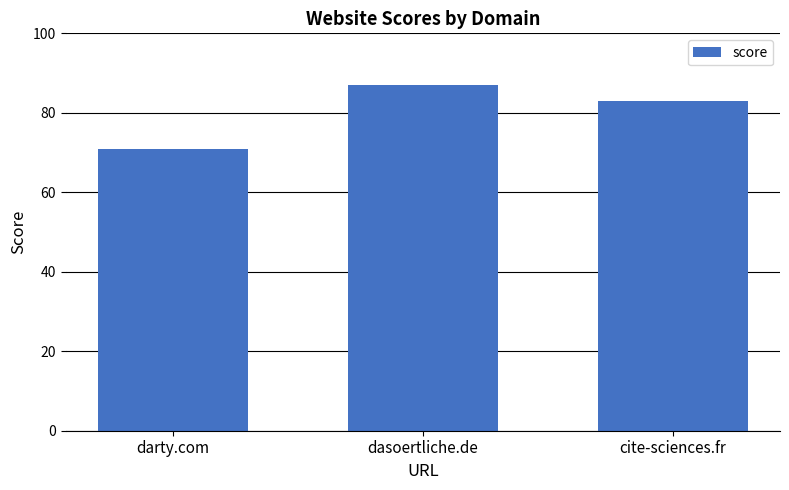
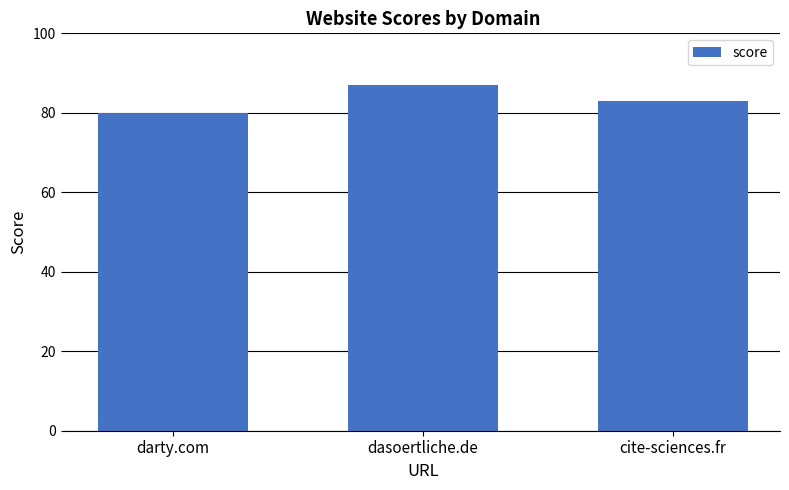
darty.com: 71 -> 80
